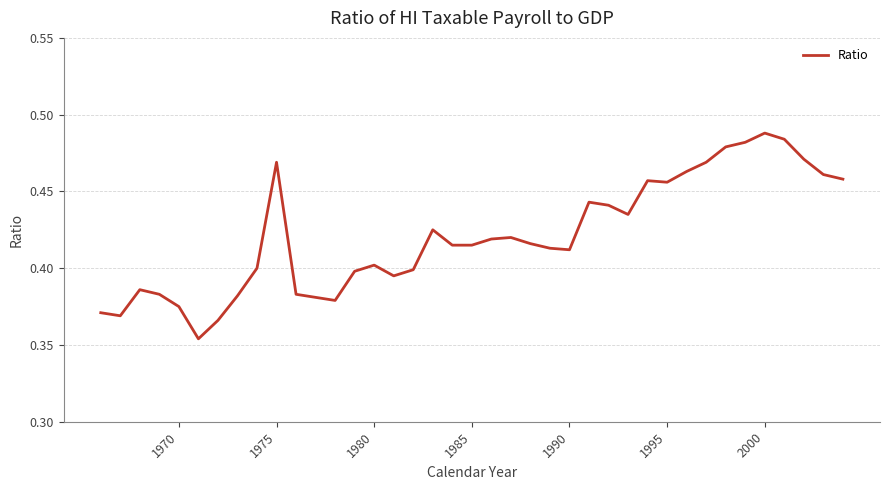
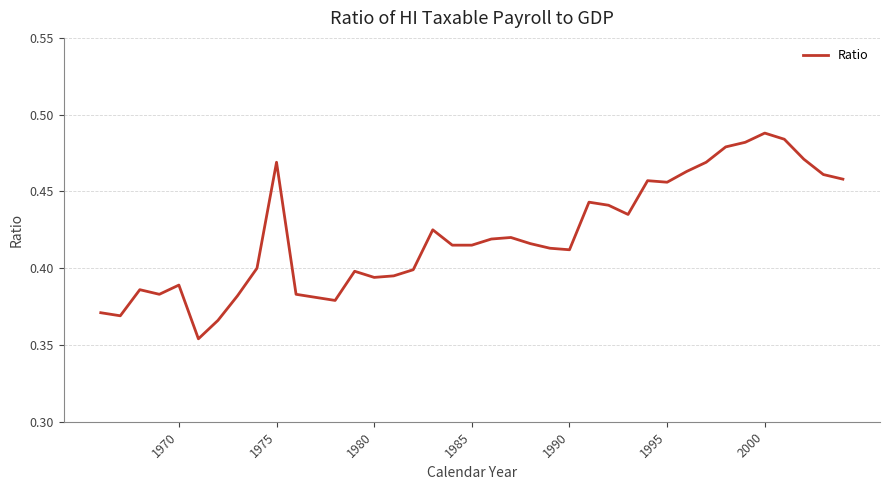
1970: 0.375 -> 0.389
1980: 0.402 -> 0.394
